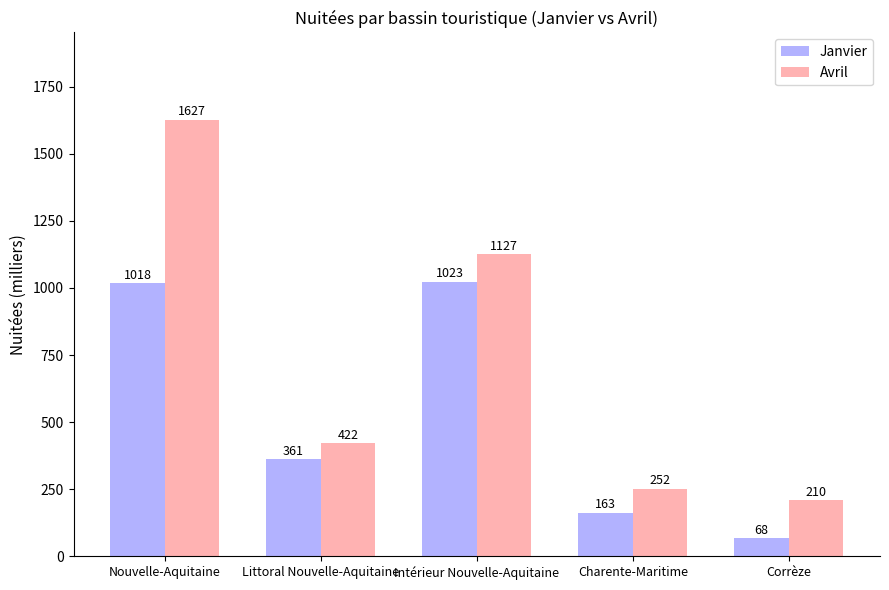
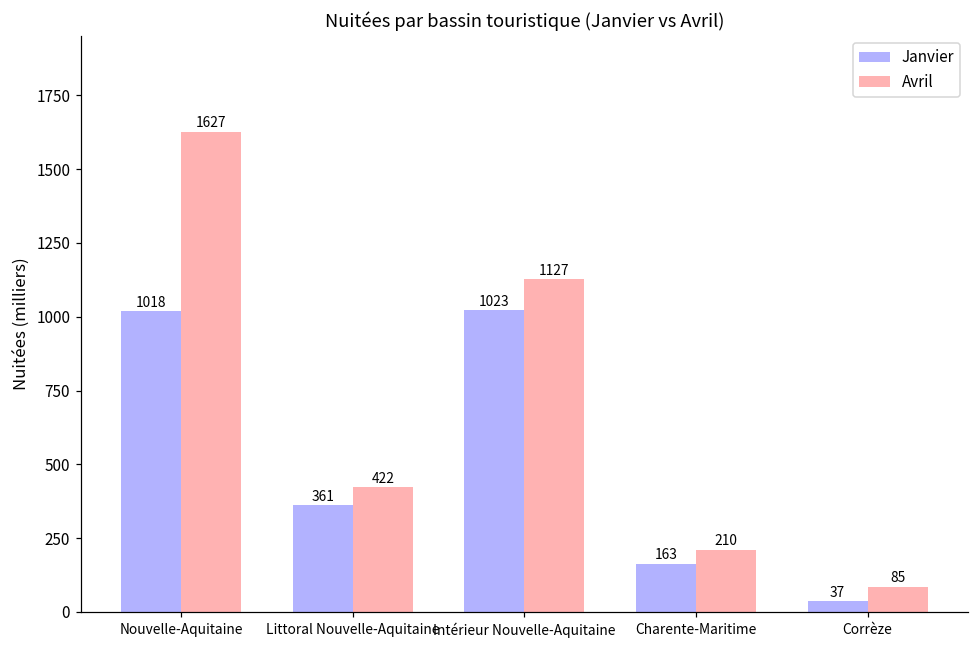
Avril, Charente-Maritime: 252 -> 210
Janvier, Corrèze: 68 -> 37
Avril, Corrèze: 210 -> 85
